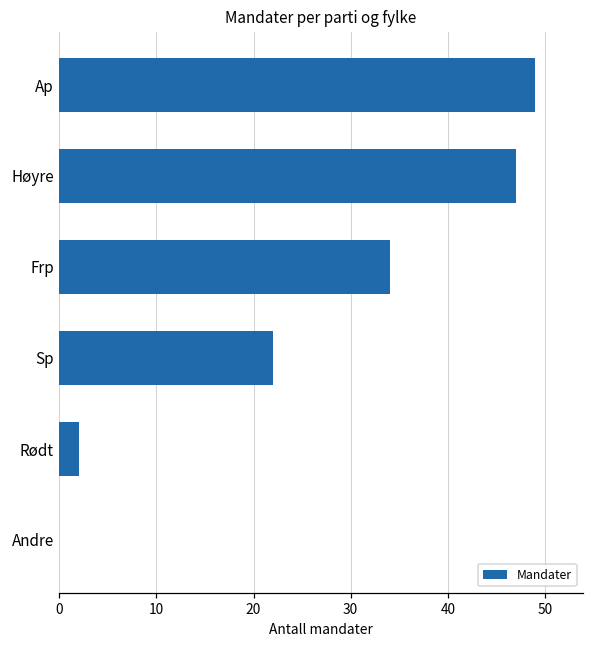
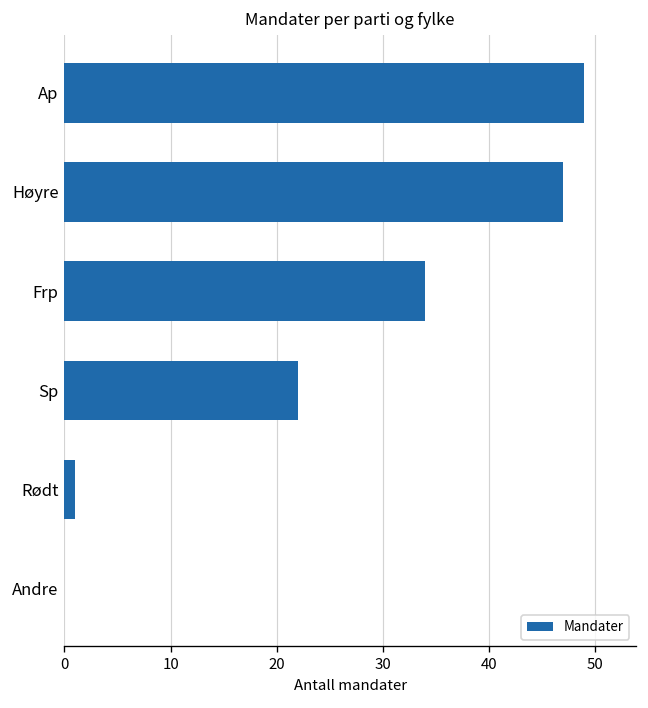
Rødt: 2 -> 1
